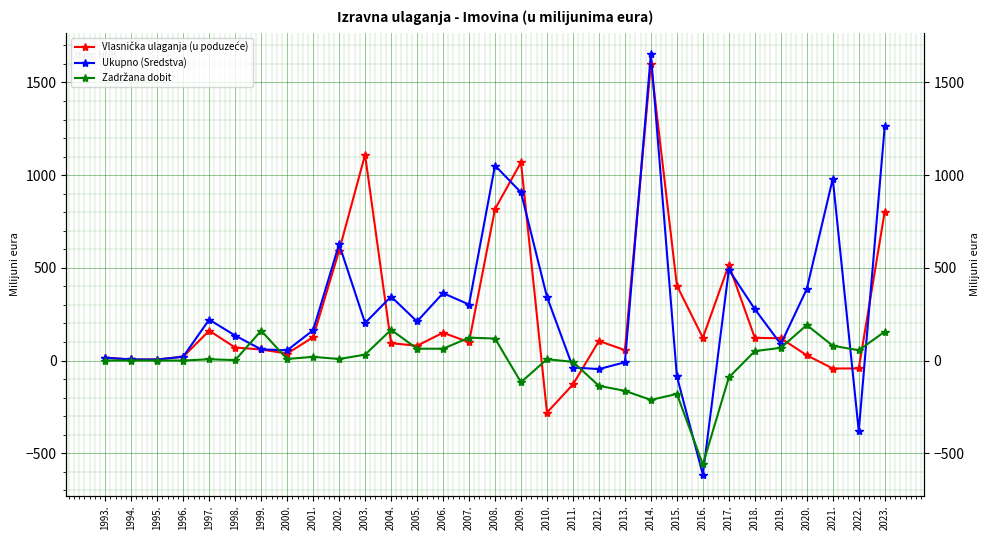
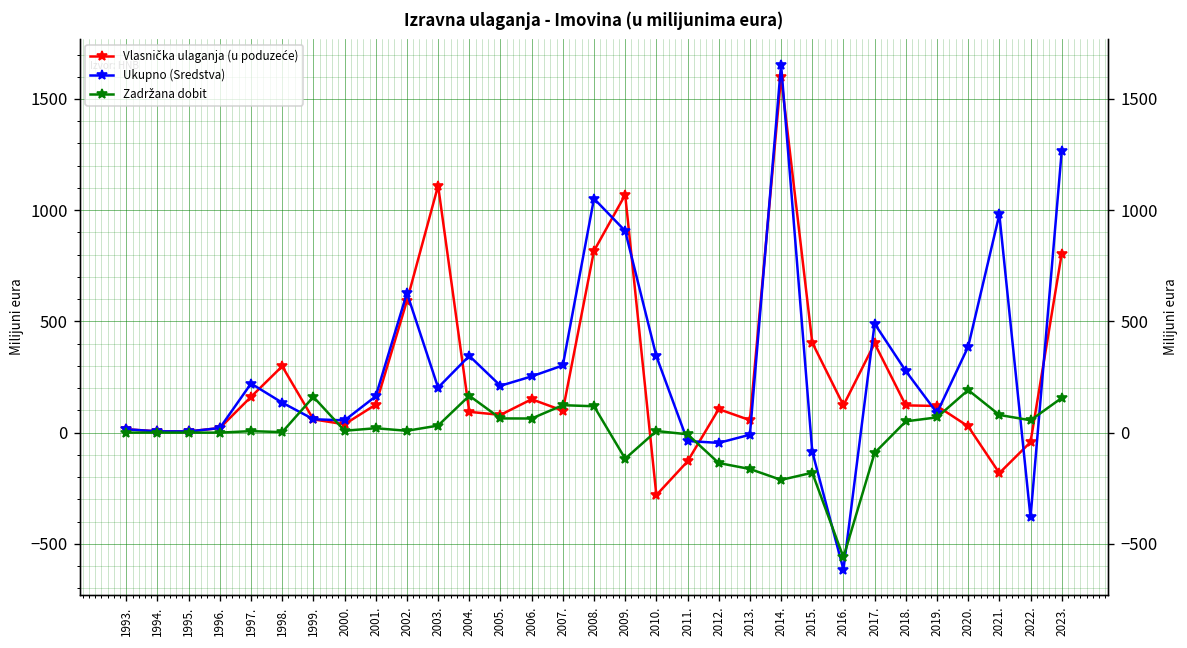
Vlasnička ulaganja (u poduzeće), 1998.: 70 -> 300
Ukupno (Sredstva), 2006.: 360 -> 250
Vlasnička ulaganja (u poduzeće), 2017.: 520 -> 400
Vlasnička ulaganja (u poduzeće), 2021.: -40 -> -180
